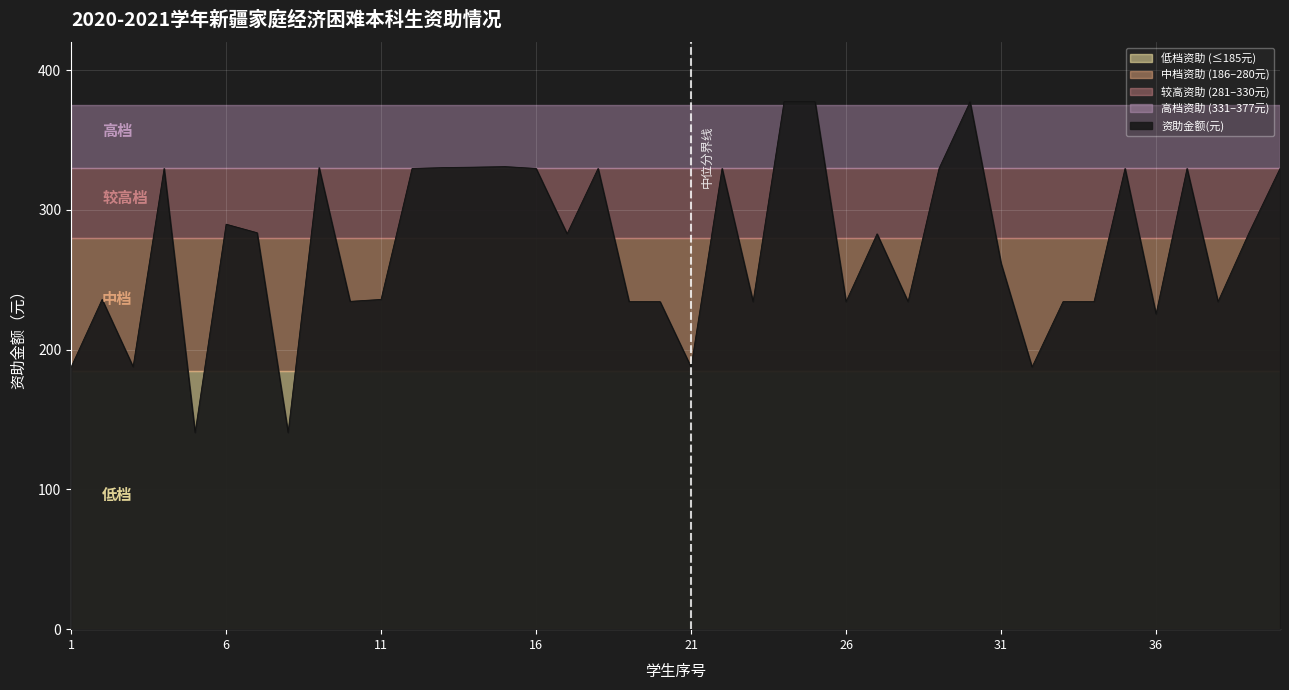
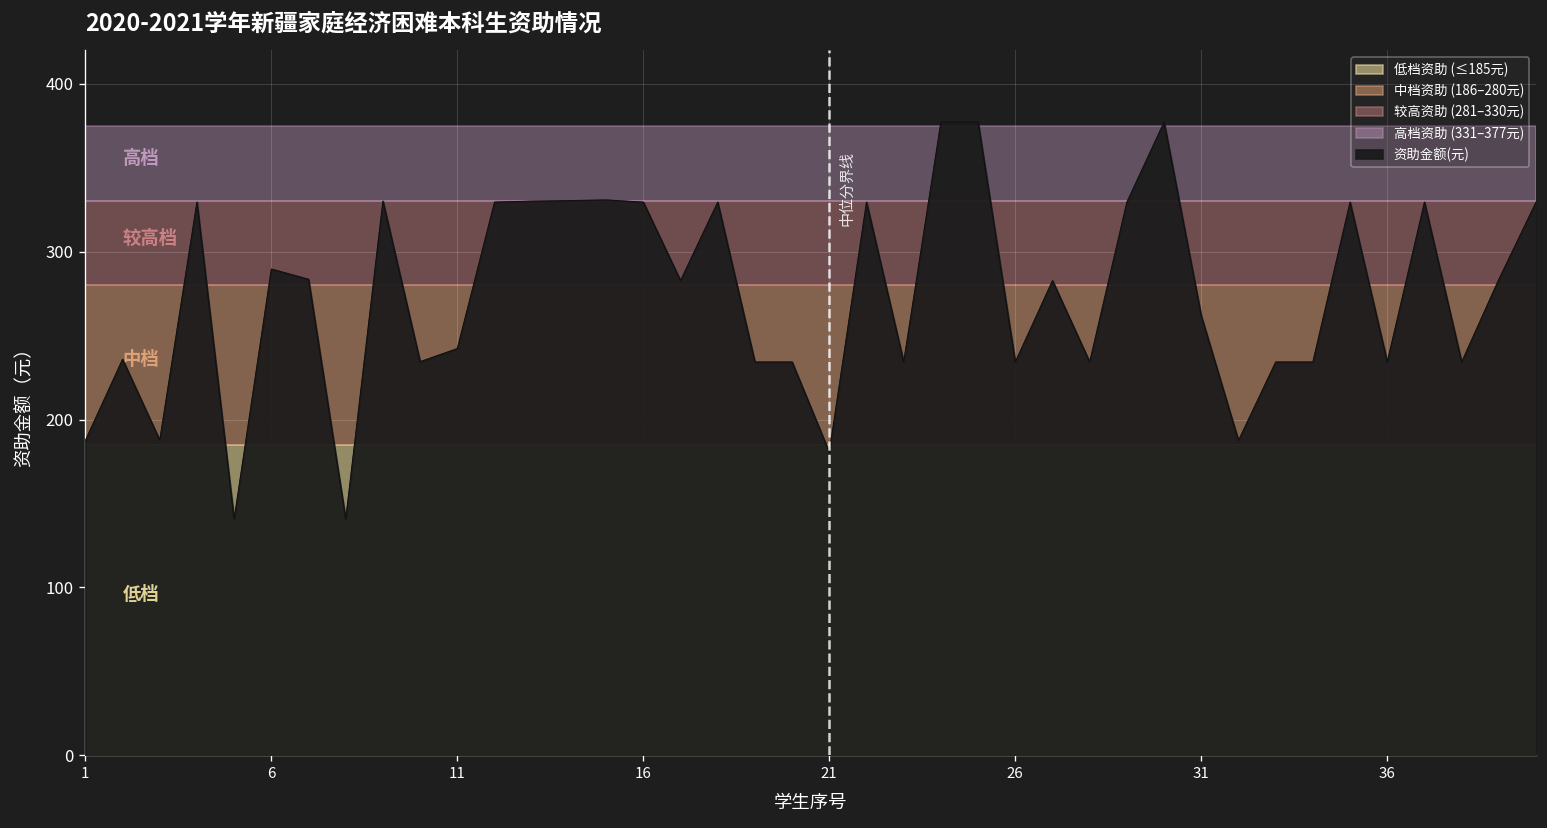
11: 236 -> 242
21: 188 -> 181
36: 225 -> 234
